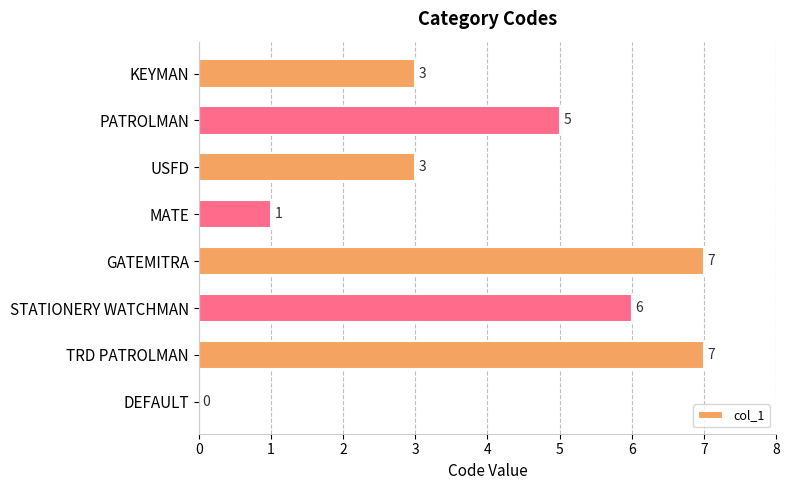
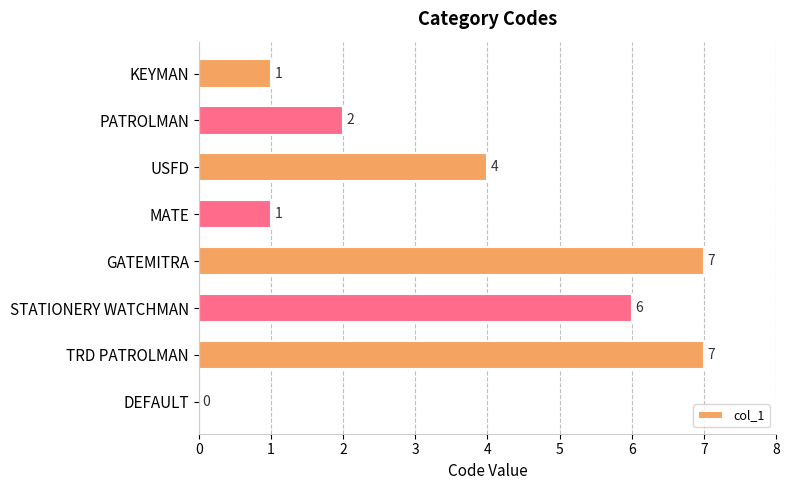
KEYMAN: 3 -> 1
PATROLMAN: 5 -> 2
USFD: 3 -> 4
